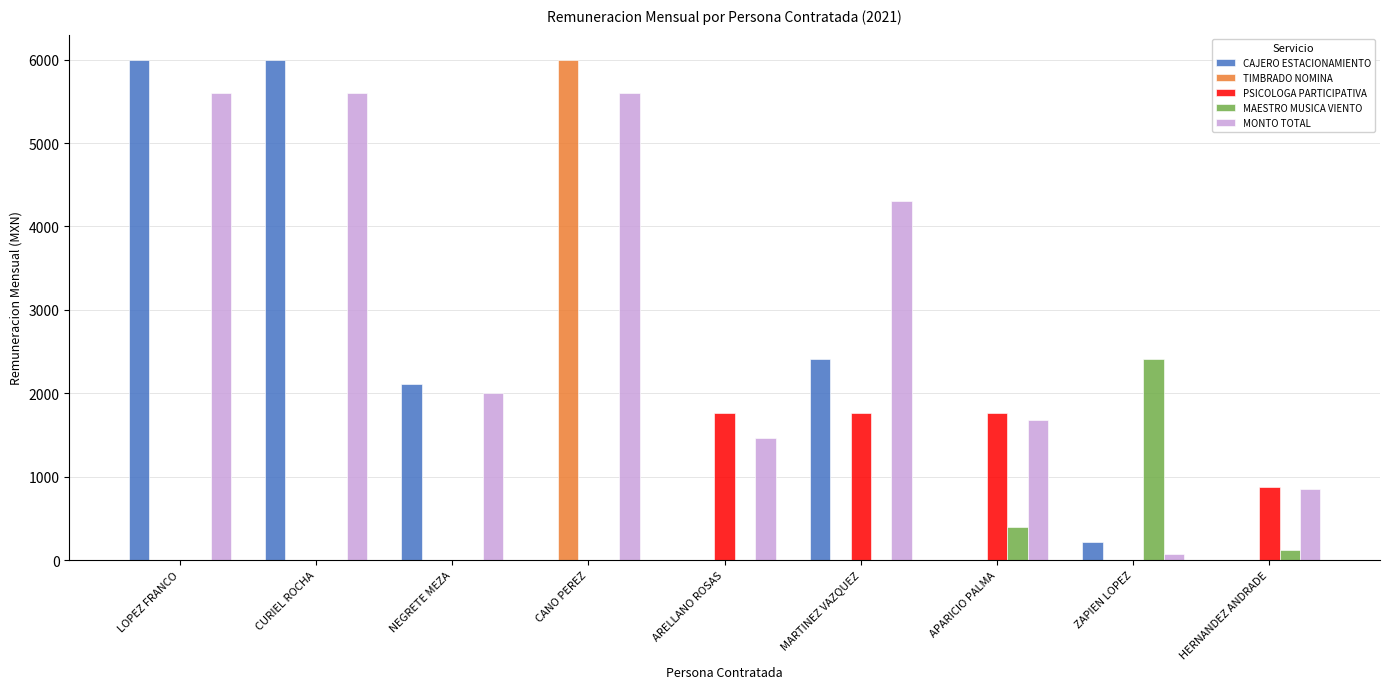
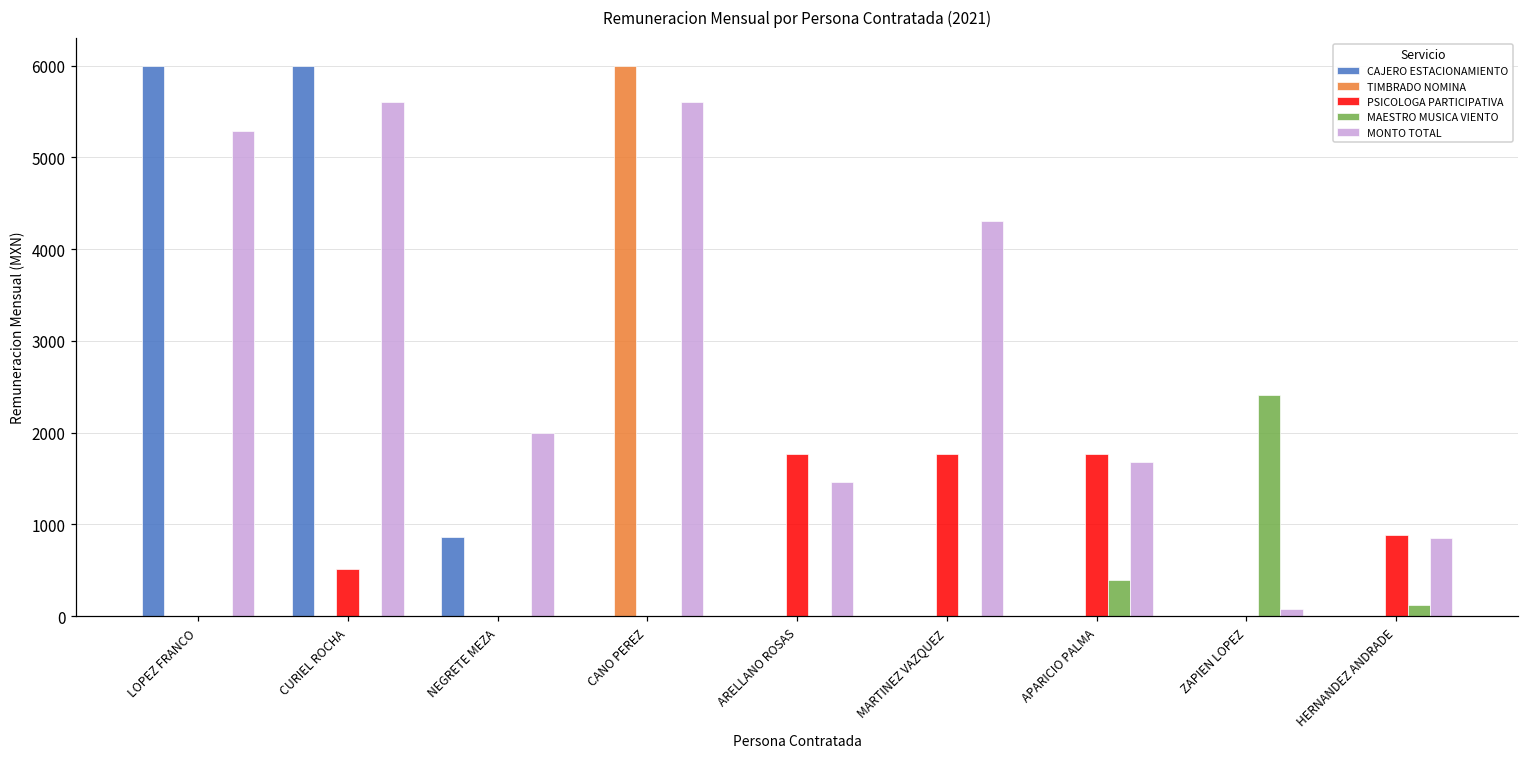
MONTO TOTAL, LOPEZ FRANCO: 5600 -> 5300
PSICOLOGA PARTICIPATIVA, CURIEL ROCHA: 0 -> 500
CAJERO ESTACIONAMIENTO, NEGRETE MEZA: 2100 -> 900
CAJERO ESTACIONAMIENTO, MARTINEZ VAZQUEZ: 2400 -> 0
CAJERO ESTACIONAMIENTO, ZAPIEN LOPEZ: 200 -> 0
